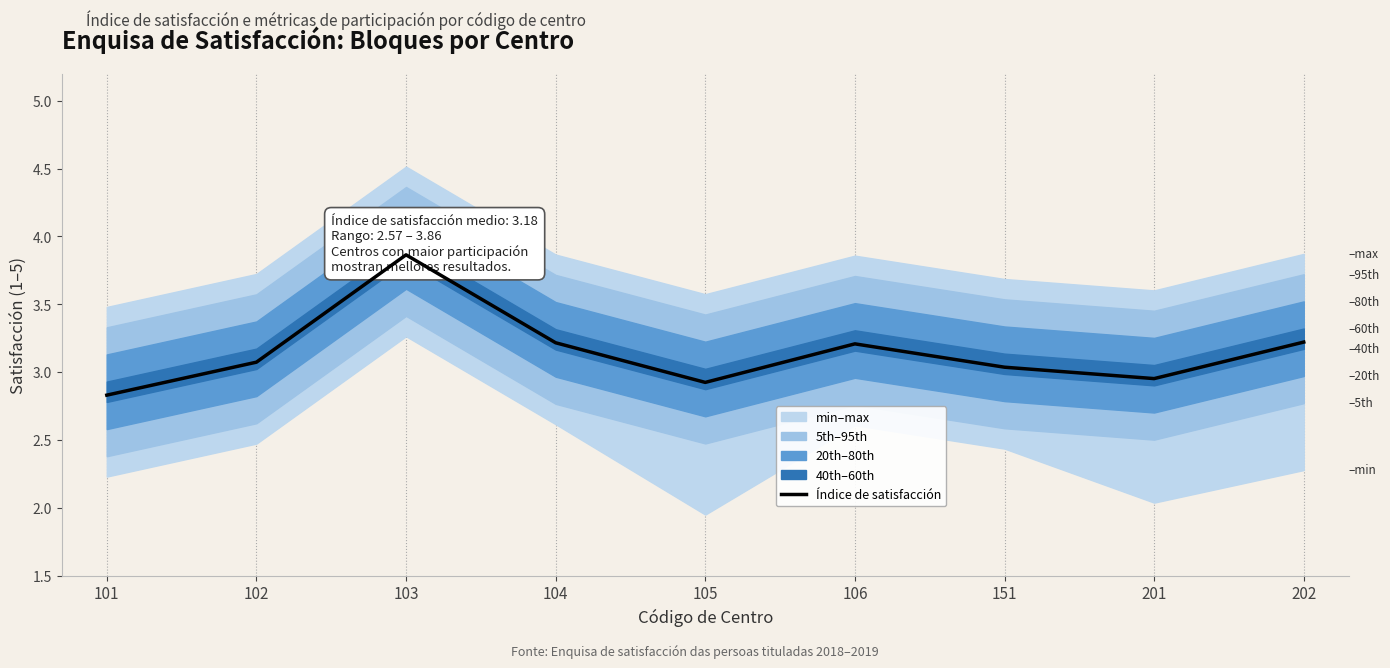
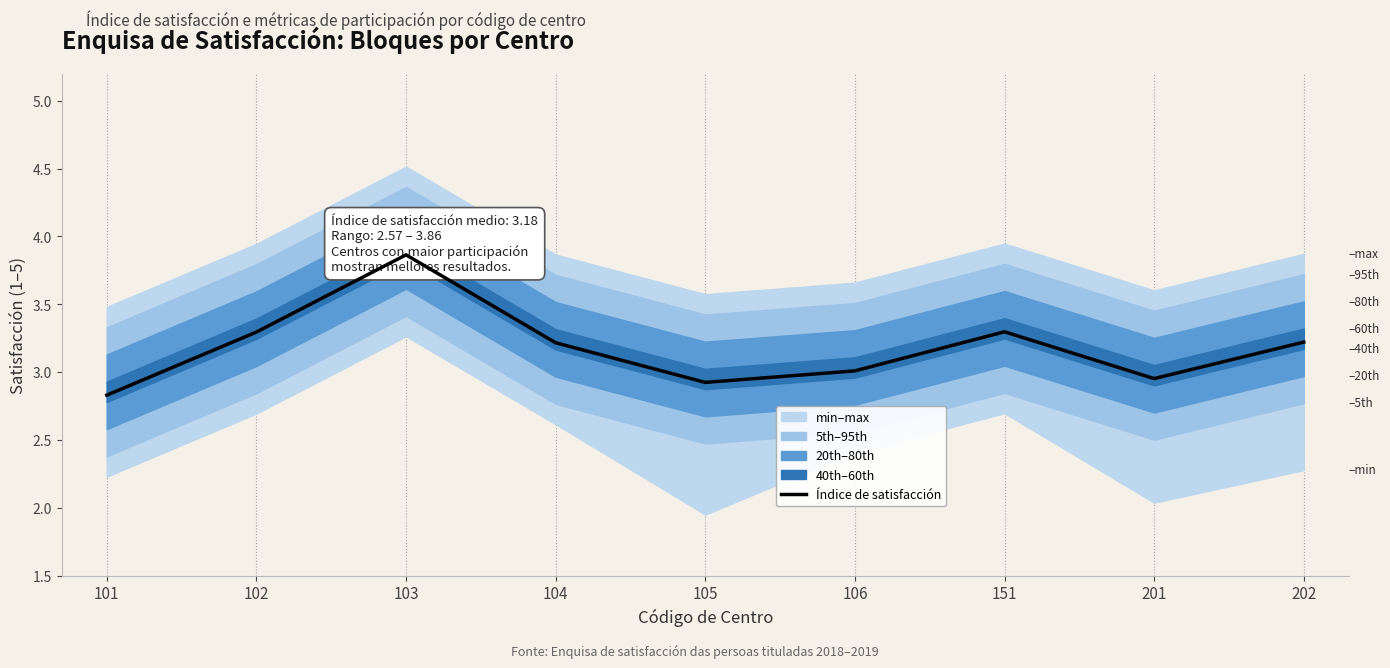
Índice de satisfacción, 102: 3.07 -> 3.30
Índice de satisfacción, 106: 3.21 -> 3.01
Índice de satisfacción, 151: 3.04 -> 3.30
